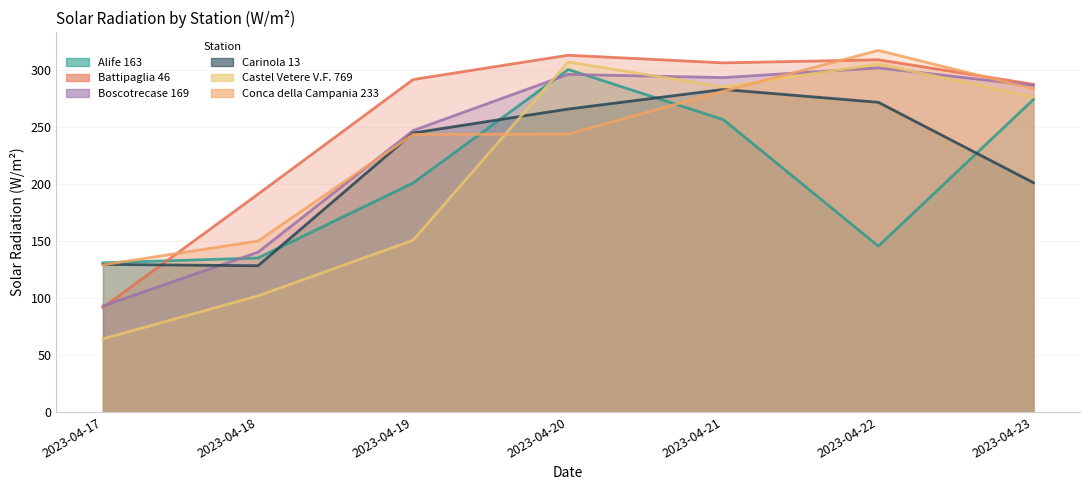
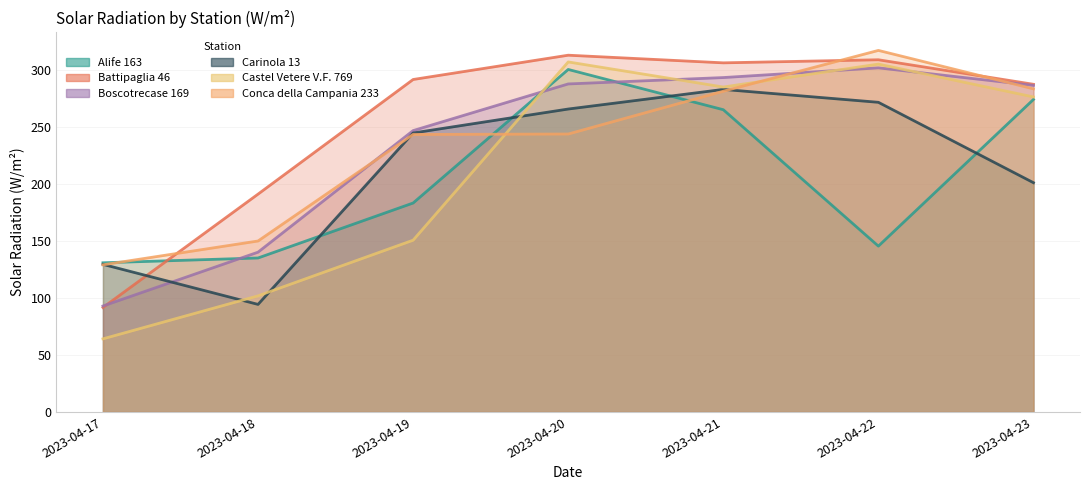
Carinola 13, 2023-04-18: 128 -> 94
Alife 163, 2023-04-19: 201 -> 183
Boscotrecase 169, 2023-04-20: 296 -> 288
Alife 163, 2023-04-21: 256 -> 265
